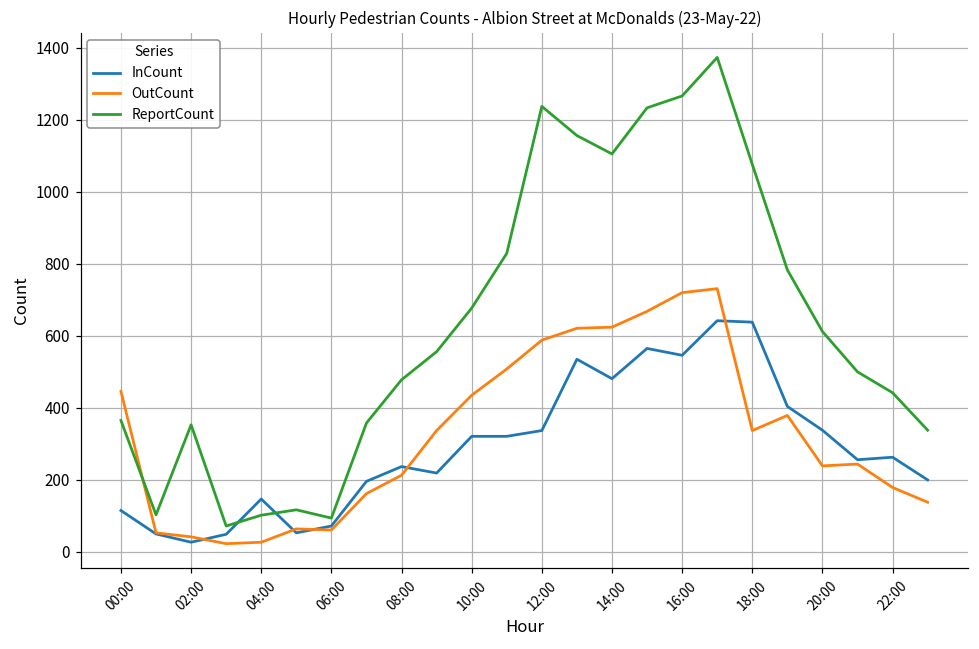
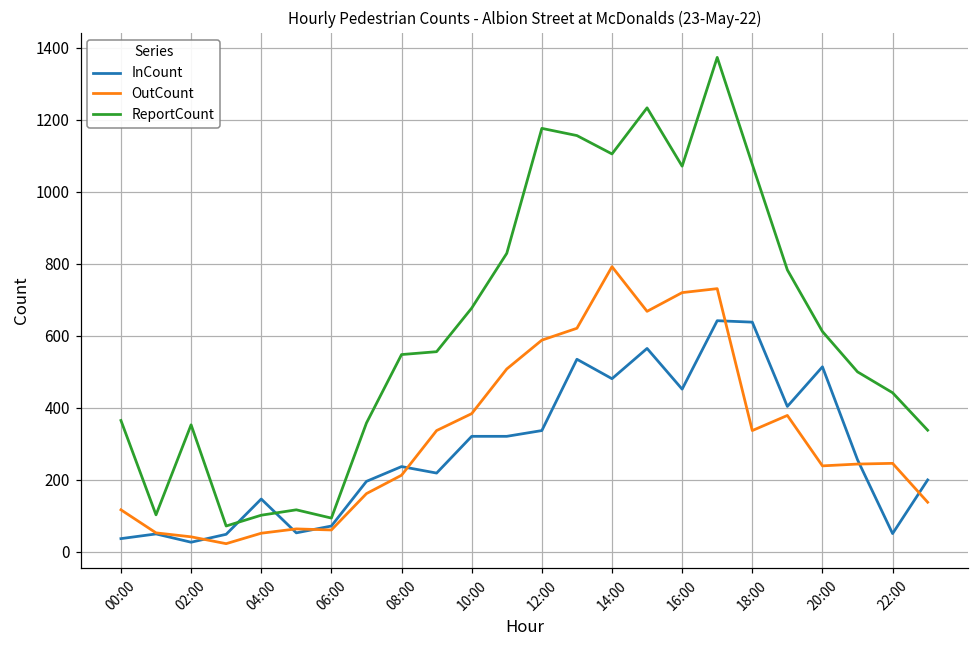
InCount, 00:00: 120 -> 40
OutCount, 00:00: 450 -> 120
OutCount, 04:00: 30 -> 50
ReportCount, 08:00: 480 -> 550
OutCount, 10:00: 440 -> 380
ReportCount, 12:00: 1240 -> 1180
OutCount, 14:00: 620 -> 790
InCount, 16:00: 550 -> 450
ReportCount, 16:00: 1270 -> 1070
InCount, 20:00: 340 -> 510
InCount, 22:00: 260 -> 50
OutCount, 22:00: 180 -> 250
